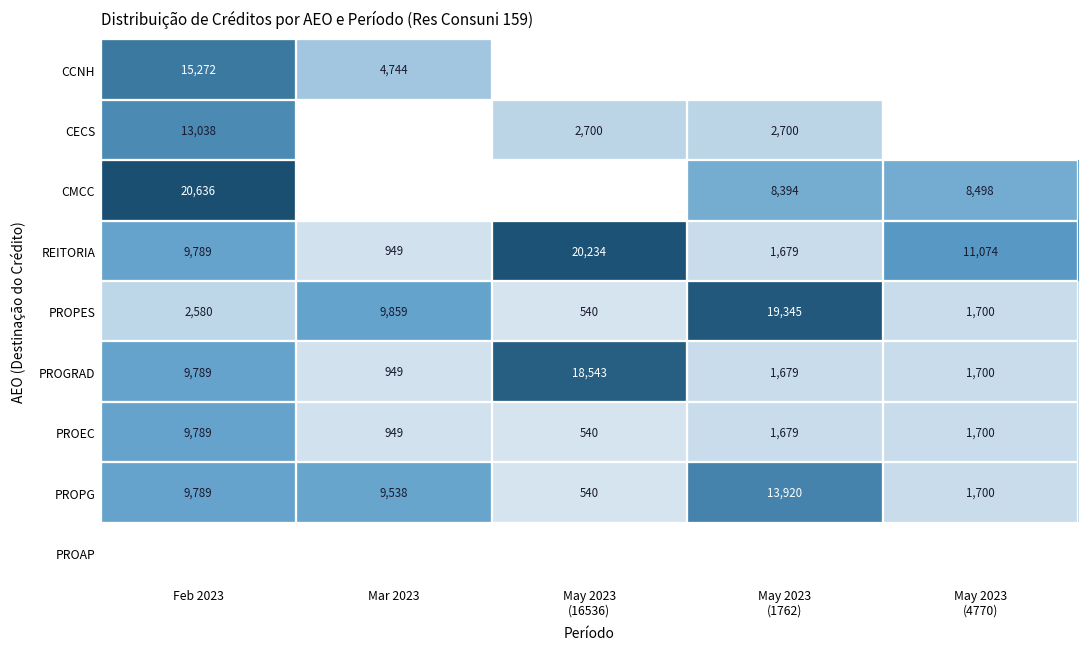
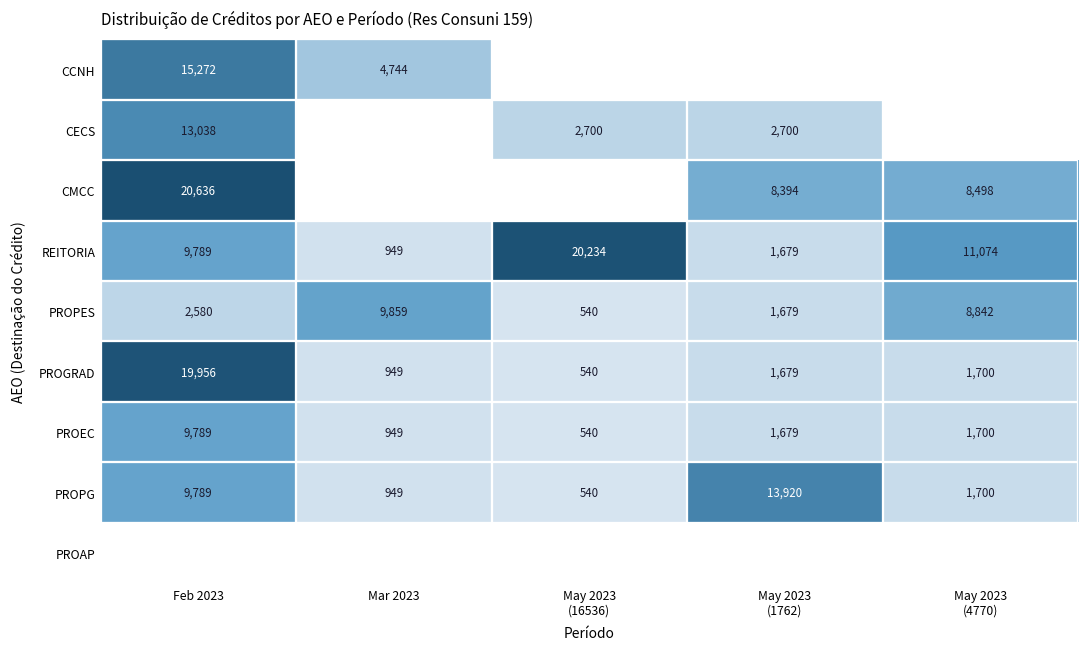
PROPES, May 2023 (1762): 19,345 -> 1,679
PROPES, May 2023 (4770): 1,700 -> 8,842
PROGRAD, Feb 2023: 9,789 -> 19,956
PROGRAD, May 2023 (16536): 18,543 -> 540
PROPG, Mar 2023: 9,538 -> 949
